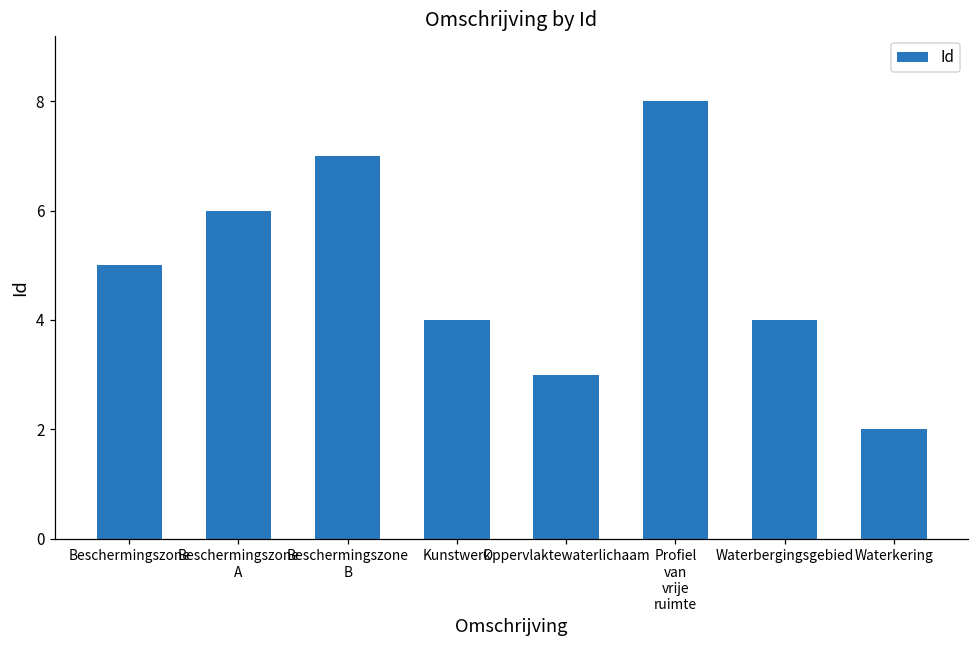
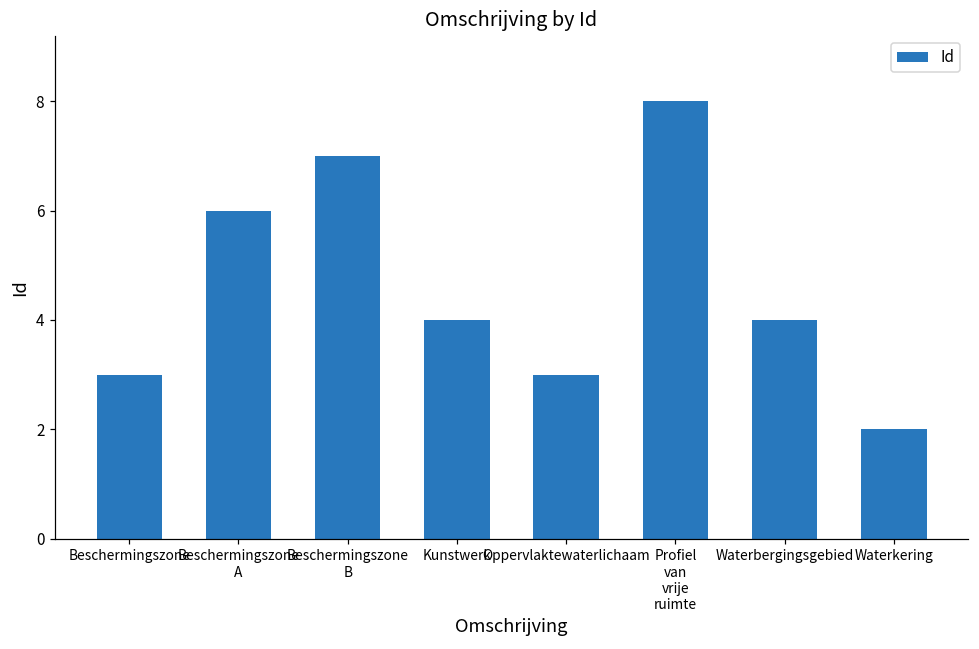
Beschermingszone: 5 -> 3
